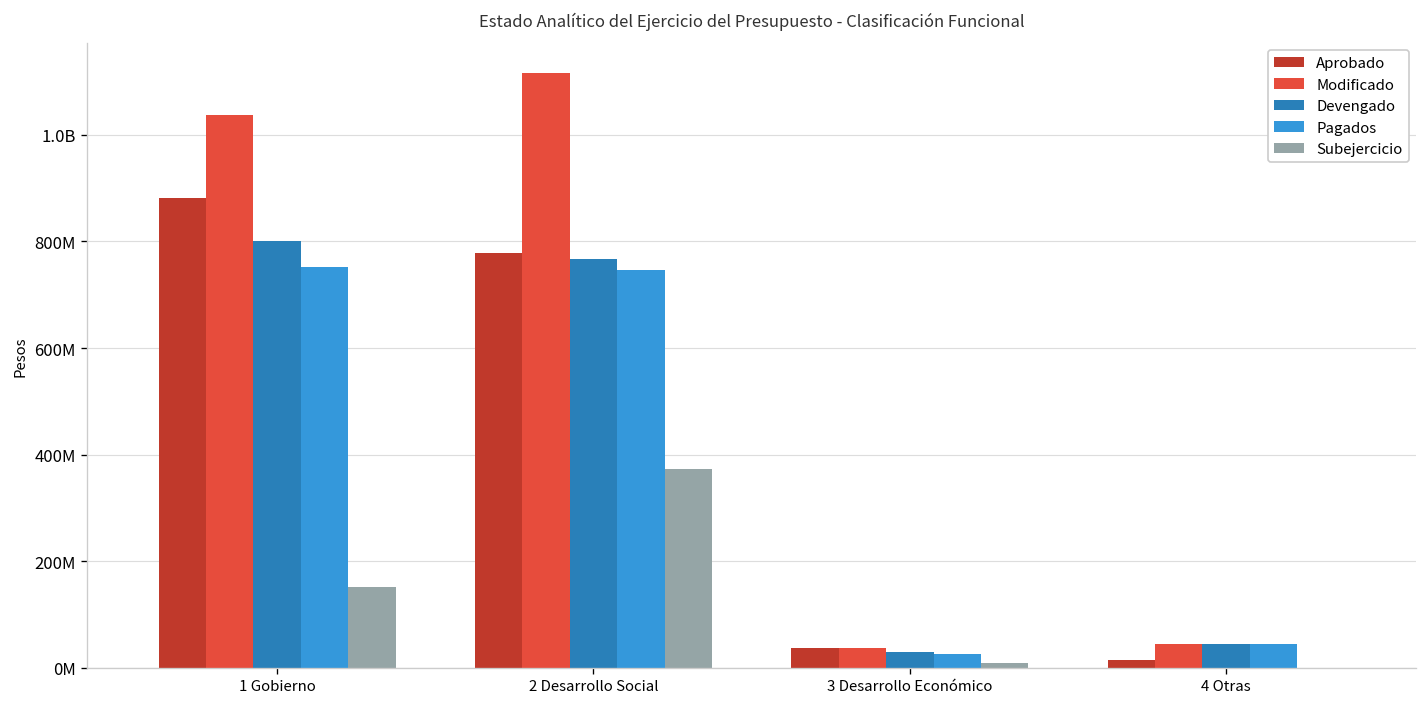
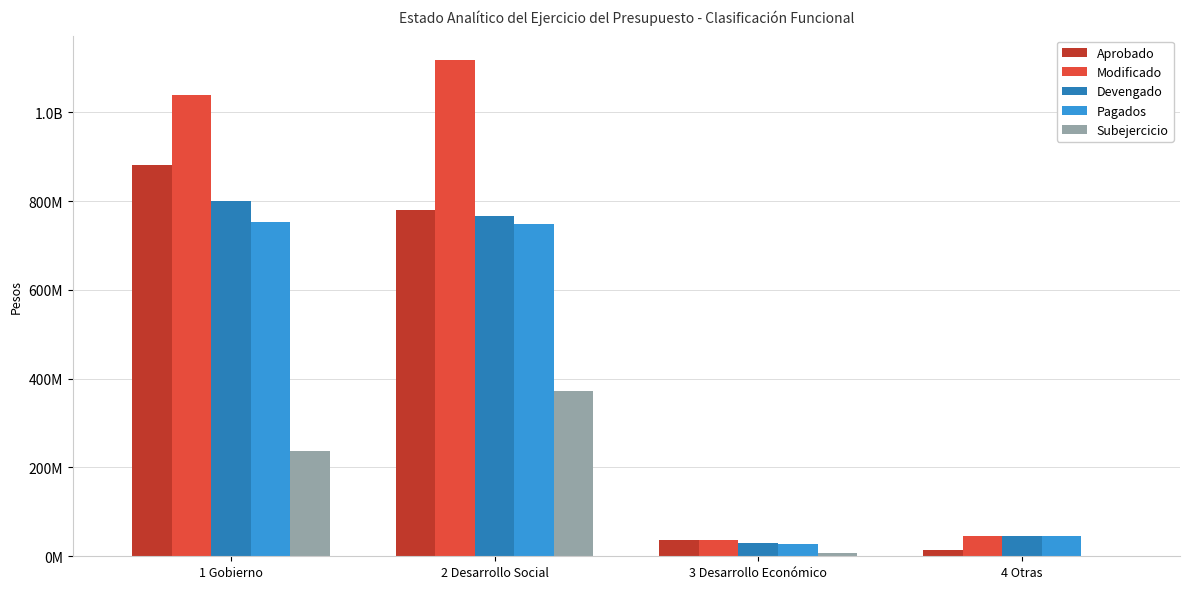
Subejercicio, 1 Gobierno: 150000000 -> 240000000
